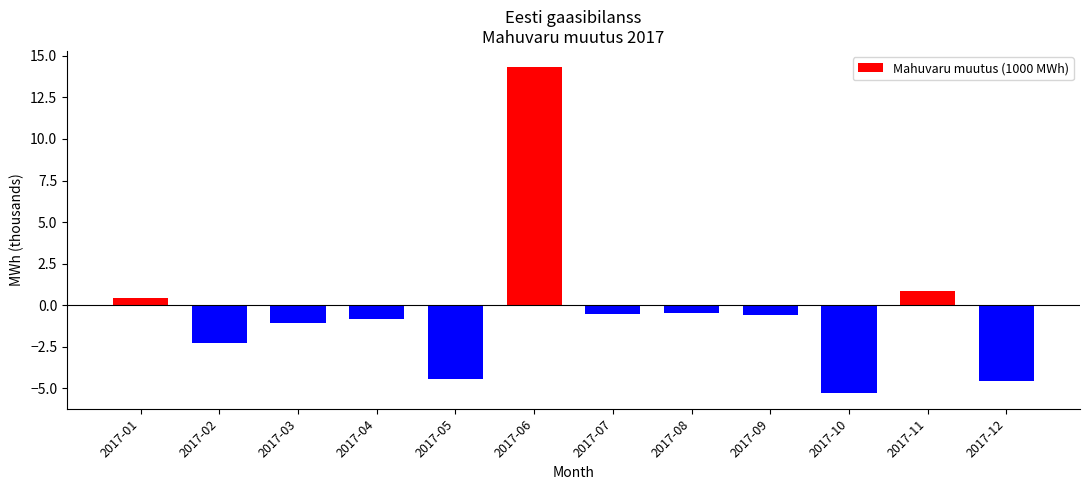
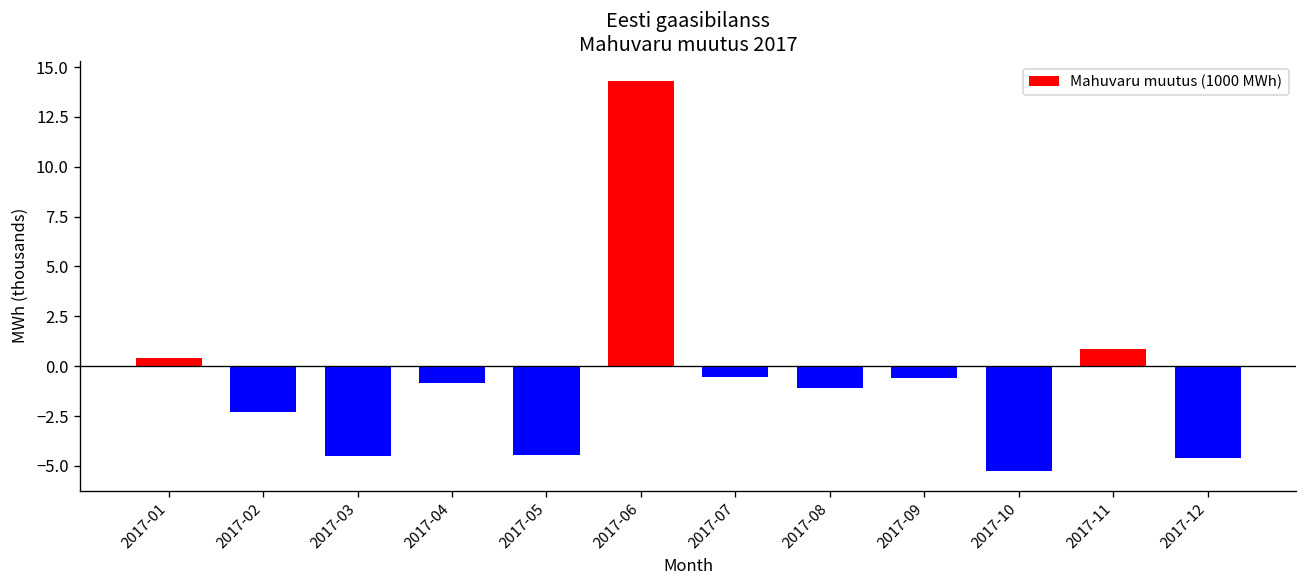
2017-03: -1.1 -> -4.5
2017-08: -0.5 -> -1.1
